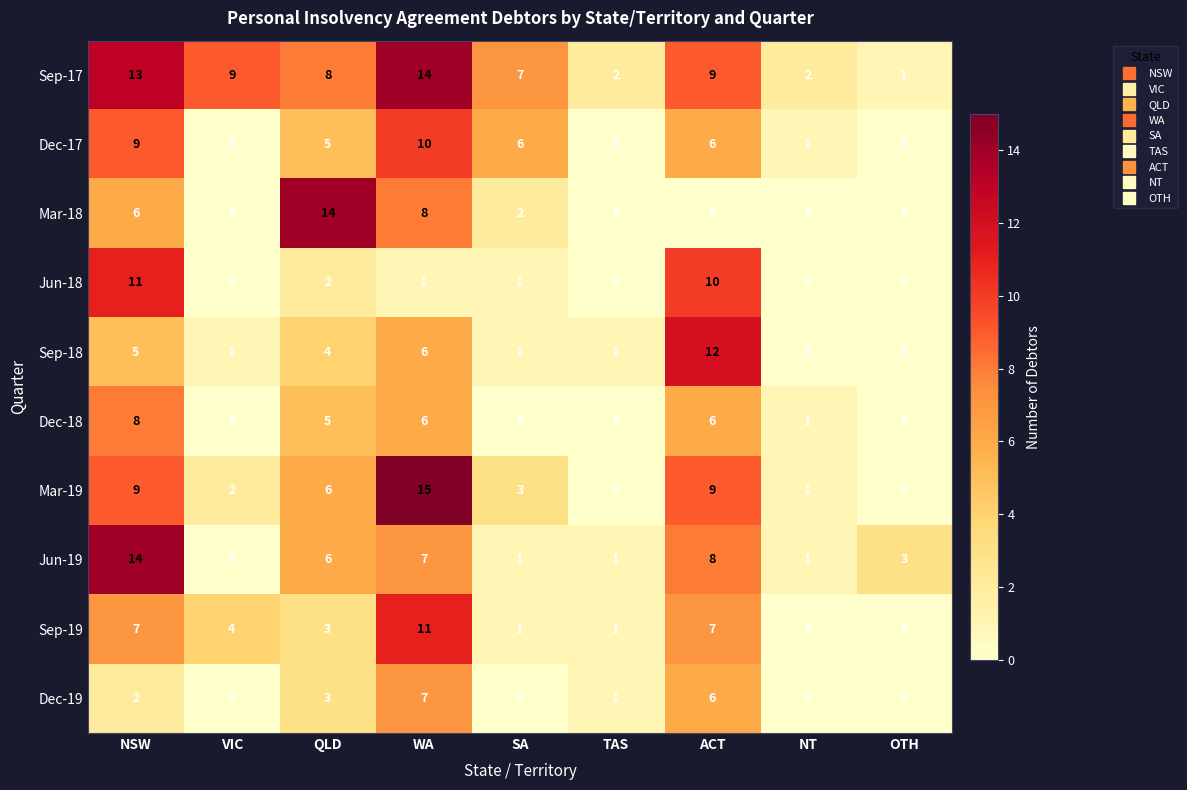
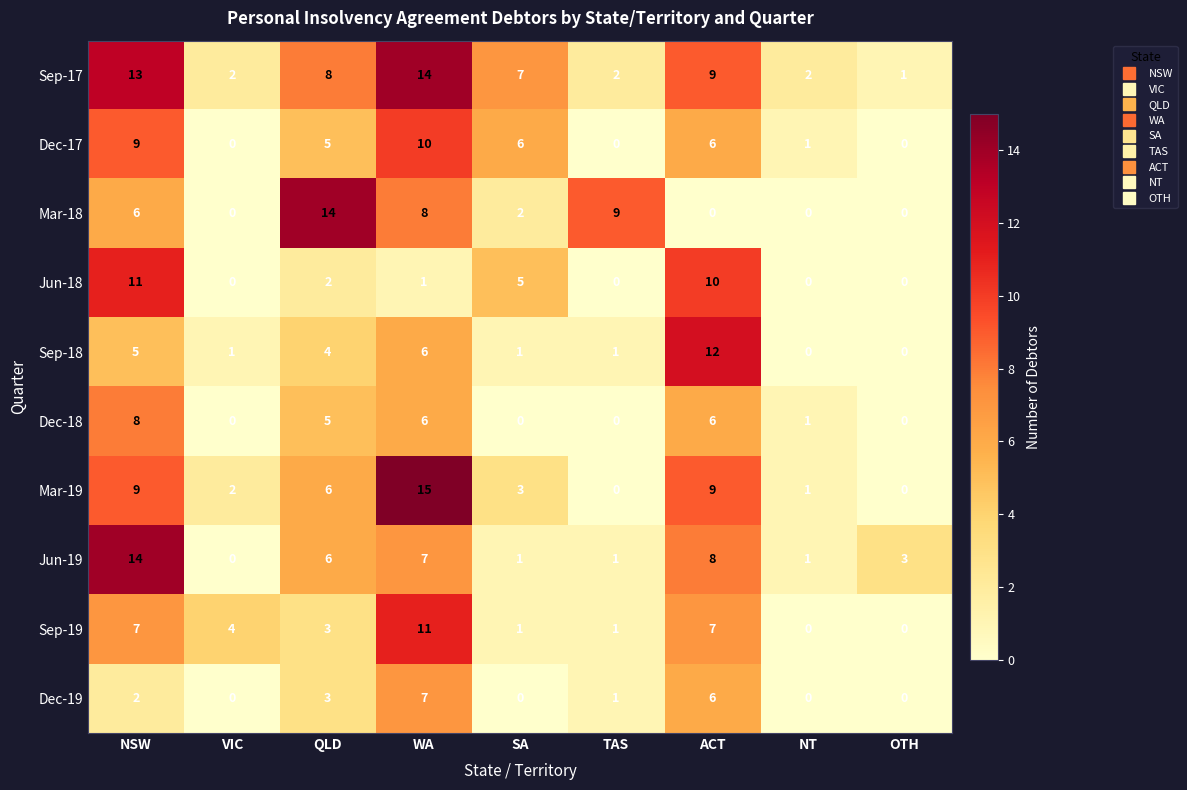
Sep-17, VIC: 9 -> 2
Mar-18, TAS: 0 -> 9
Jun-18, SA: 1 -> 5
